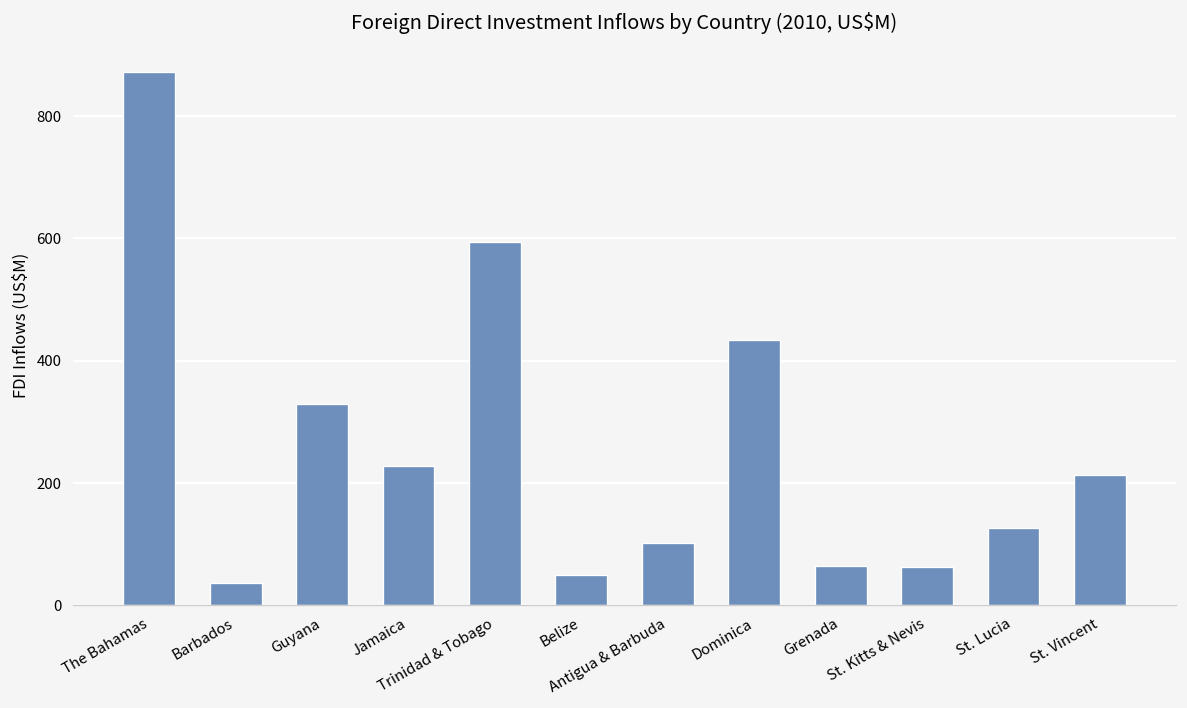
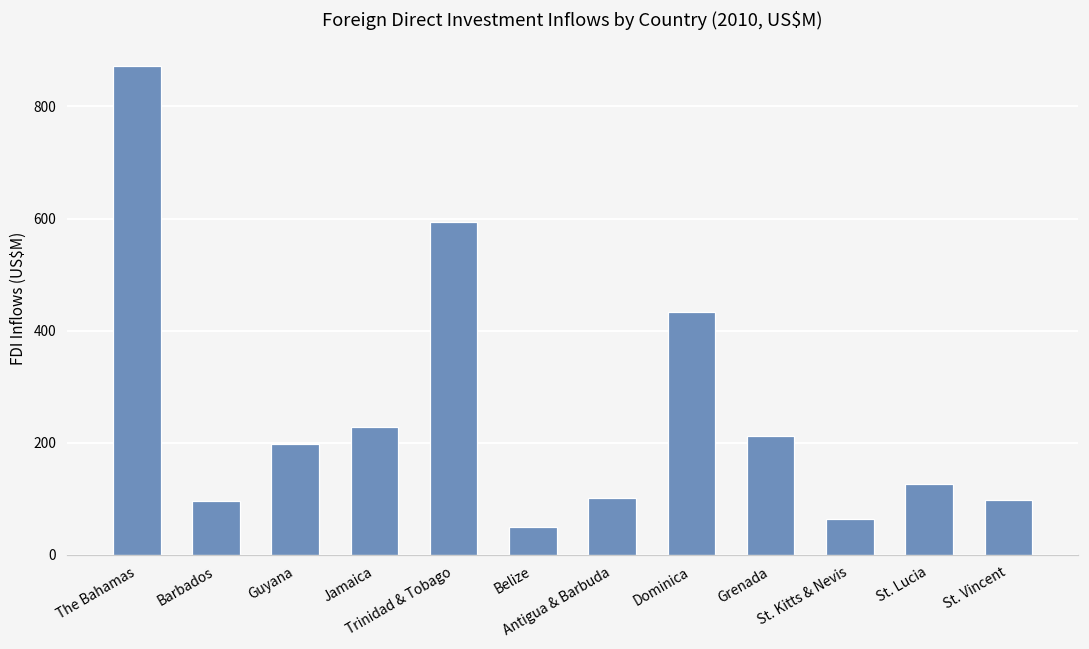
Barbados: 40 -> 100
Guyana: 330 -> 200
Grenada: 60 -> 210
St. Vincent: 210 -> 100
